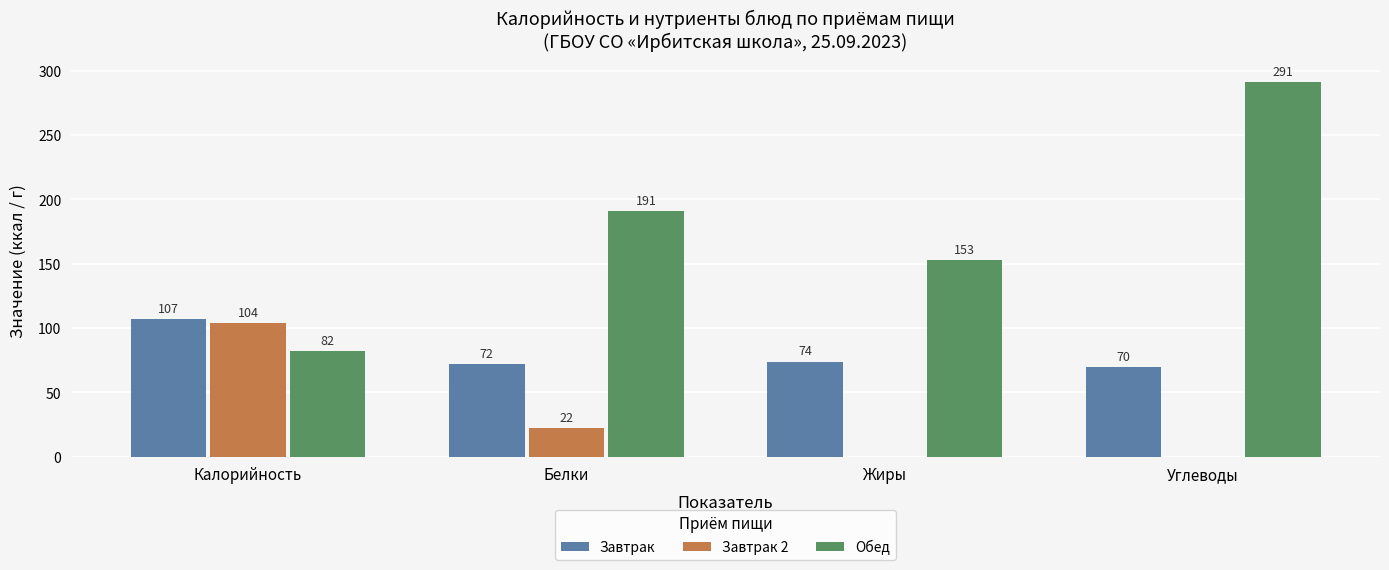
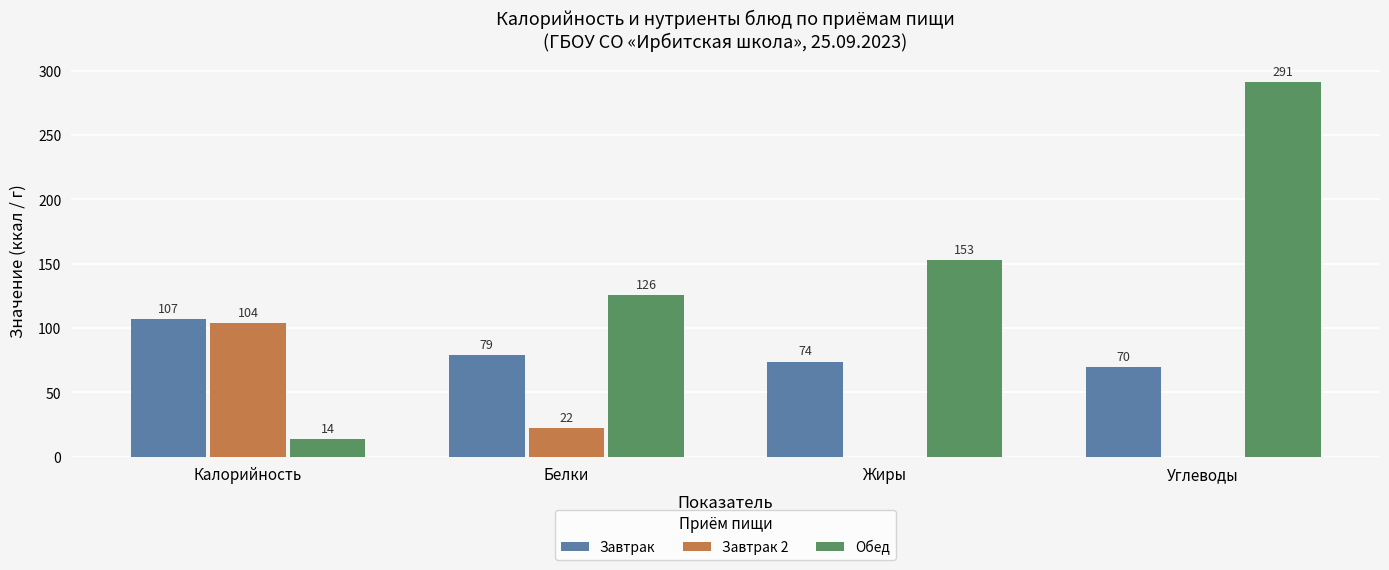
Обед, Калорийность: 82 -> 14
Завтрак, Белки: 72 -> 79
Обед, Белки: 191 -> 126
